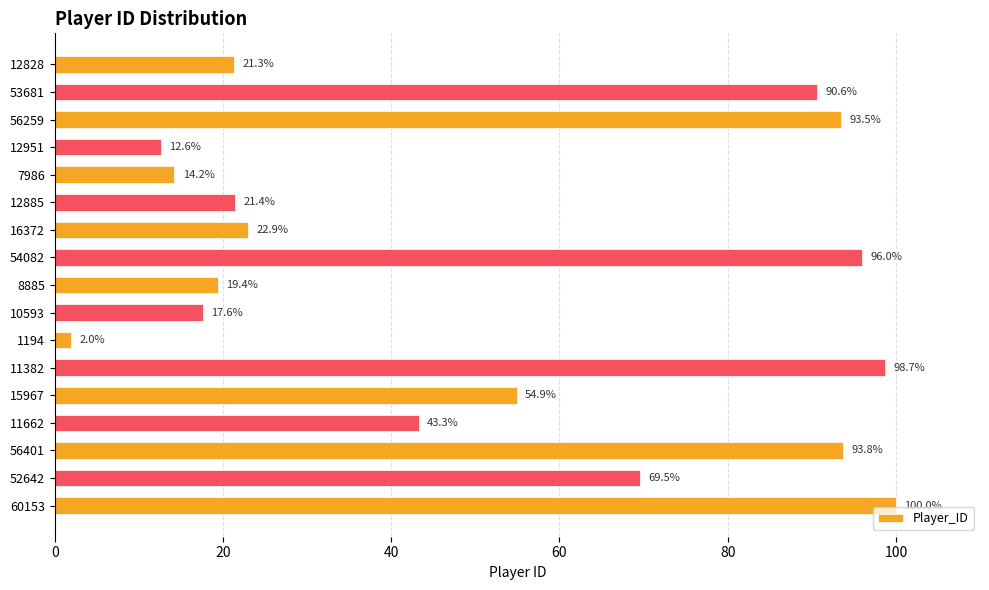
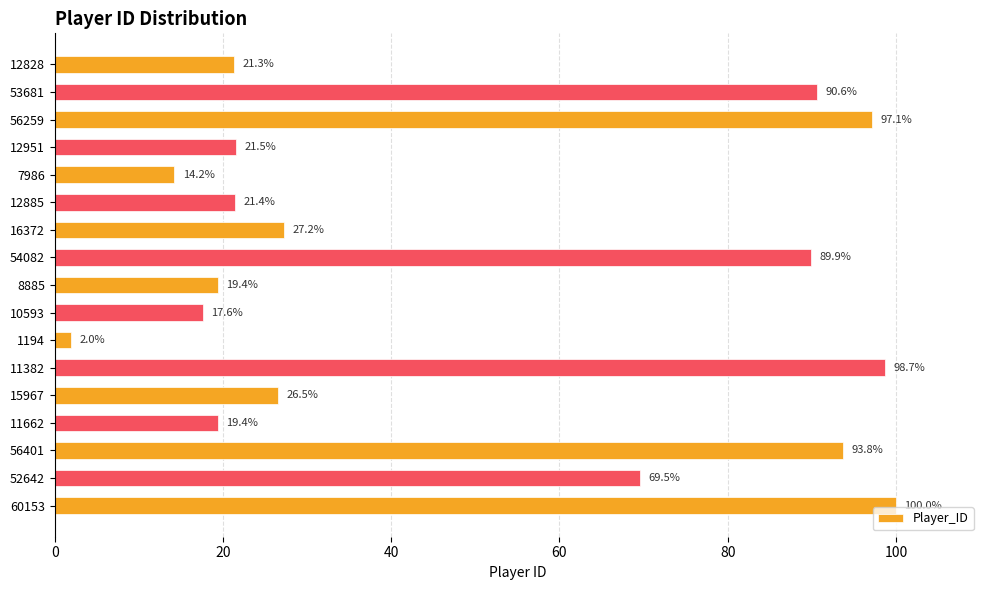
56259: 93.5% -> 97.1%
12951: 12.6% -> 21.5%
16372: 22.9% -> 27.2%
54082: 96.0% -> 89.9%
15967: 54.9% -> 26.5%
11662: 43.3% -> 19.4%
